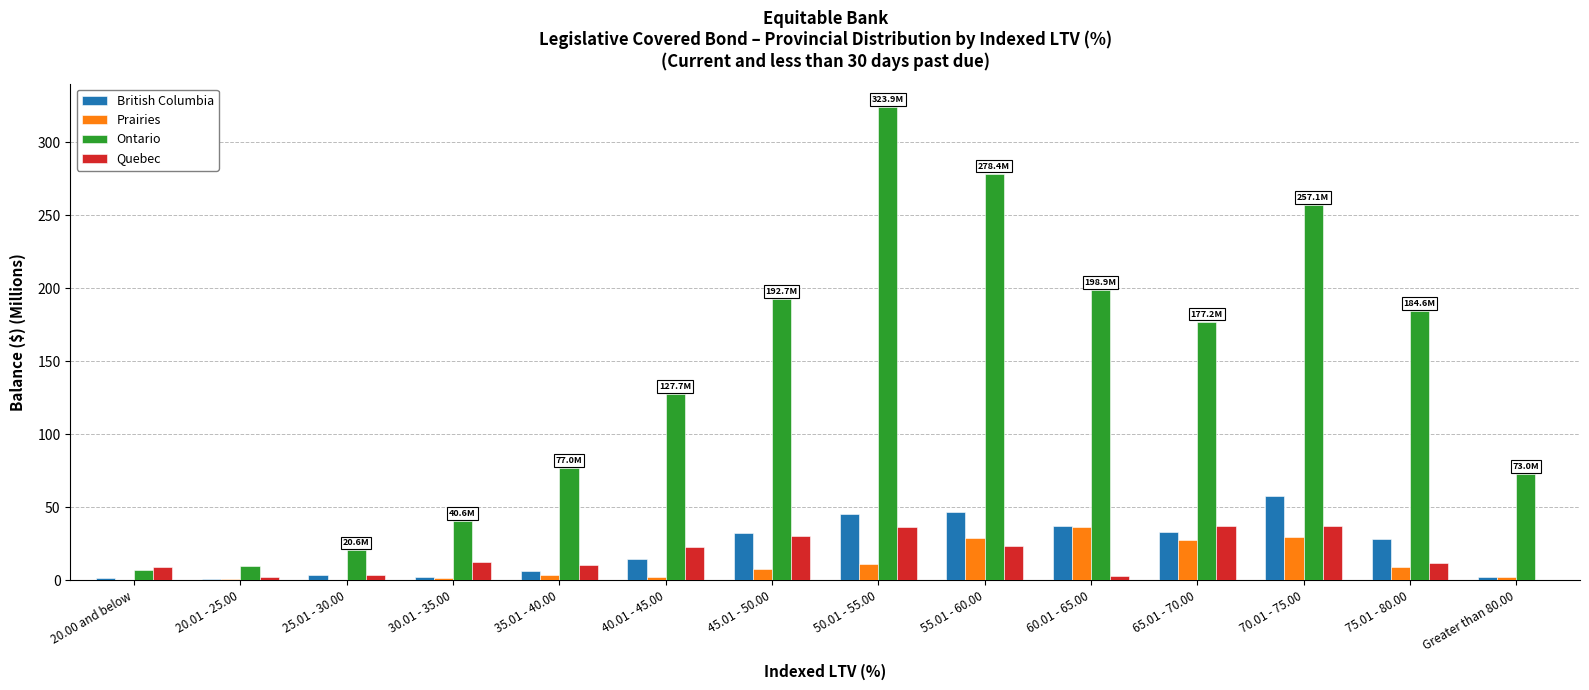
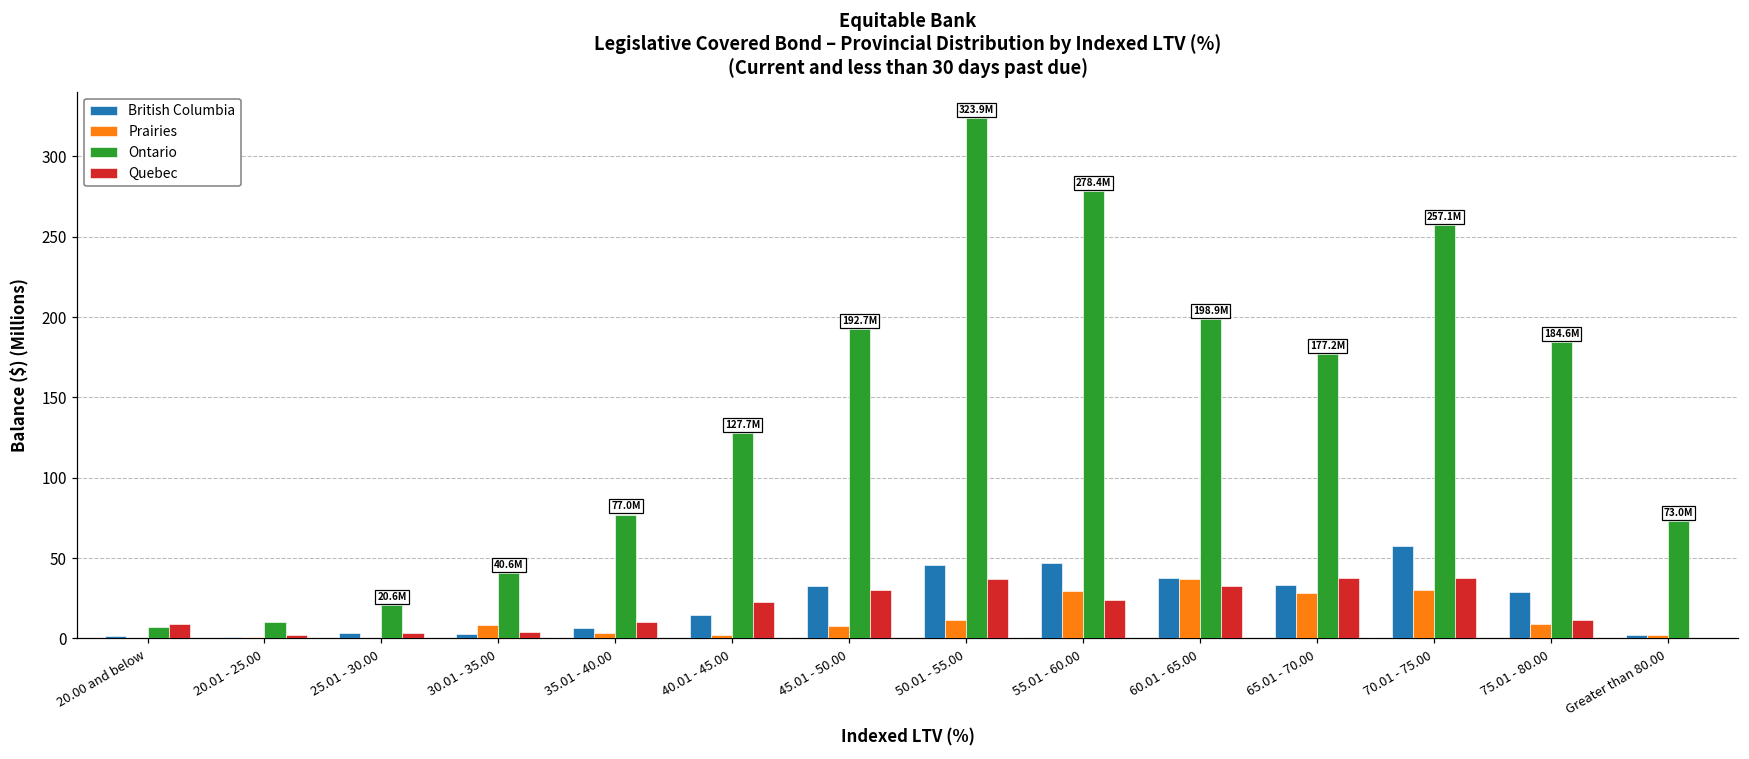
Prairies, 30.01 - 35.00: 2 -> 8
Quebec, 30.01 - 35.00: 13 -> 4
Quebec, 60.01 - 65.00: 3 -> 33
